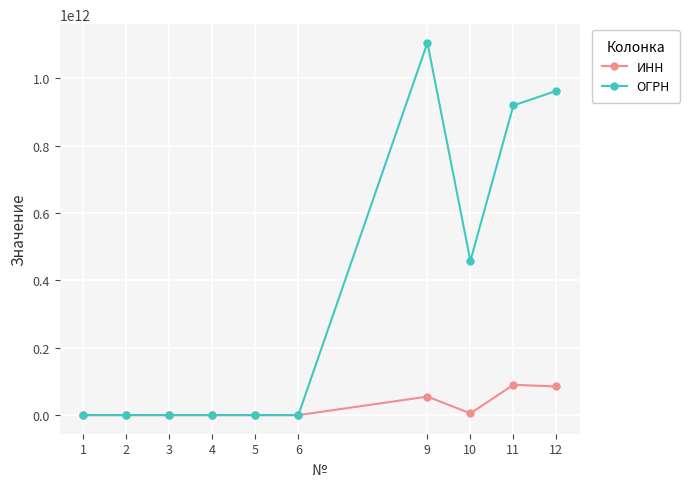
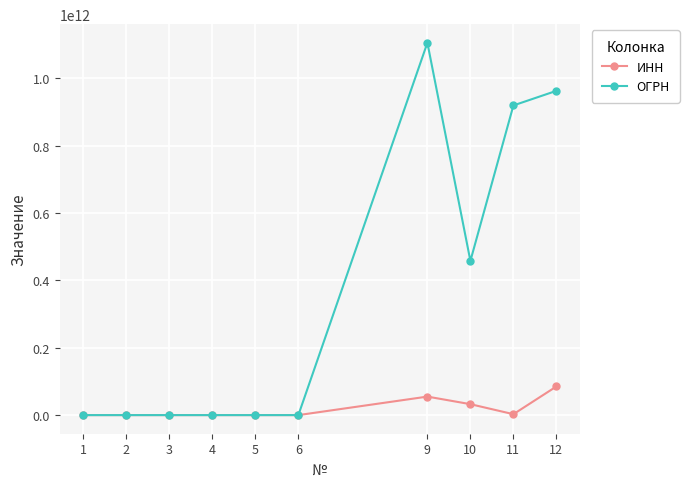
ИНН, 10: 10000000000 -> 30000000000
ИНН, 11: 90000000000 -> 0
